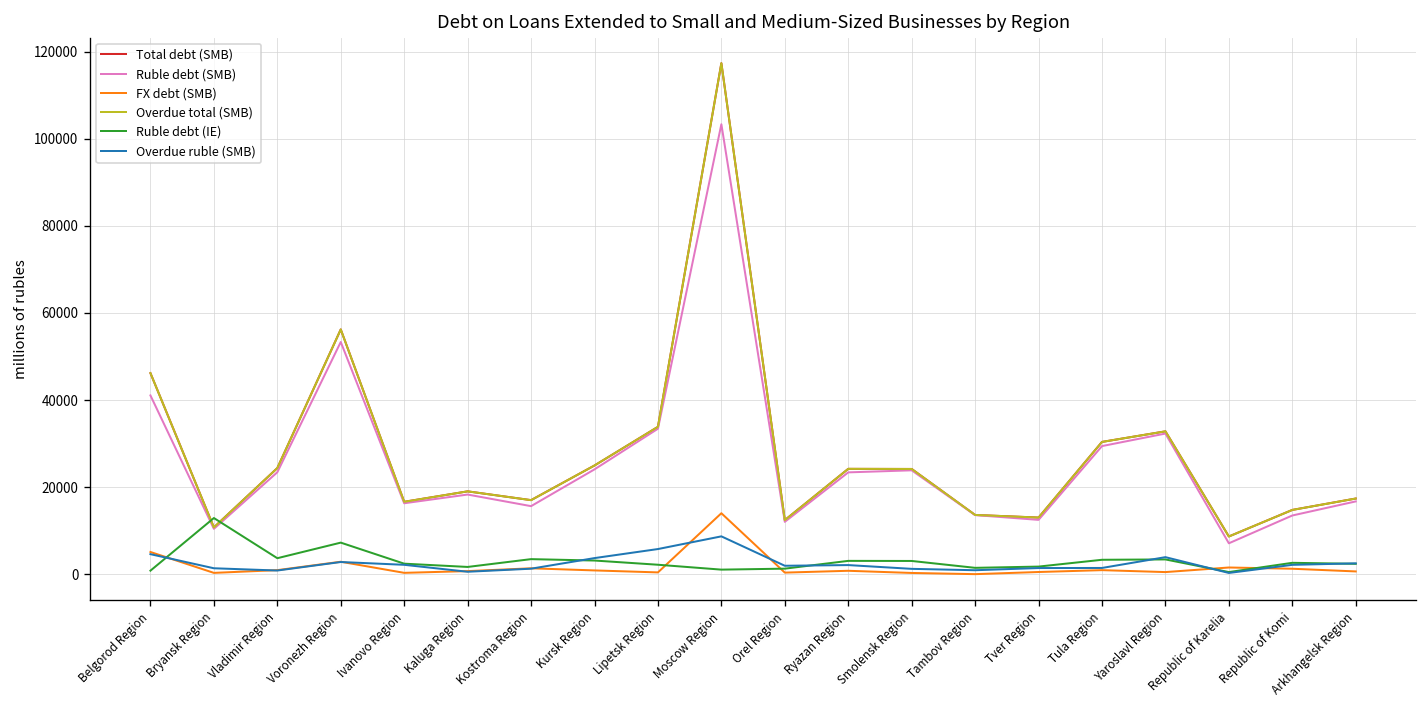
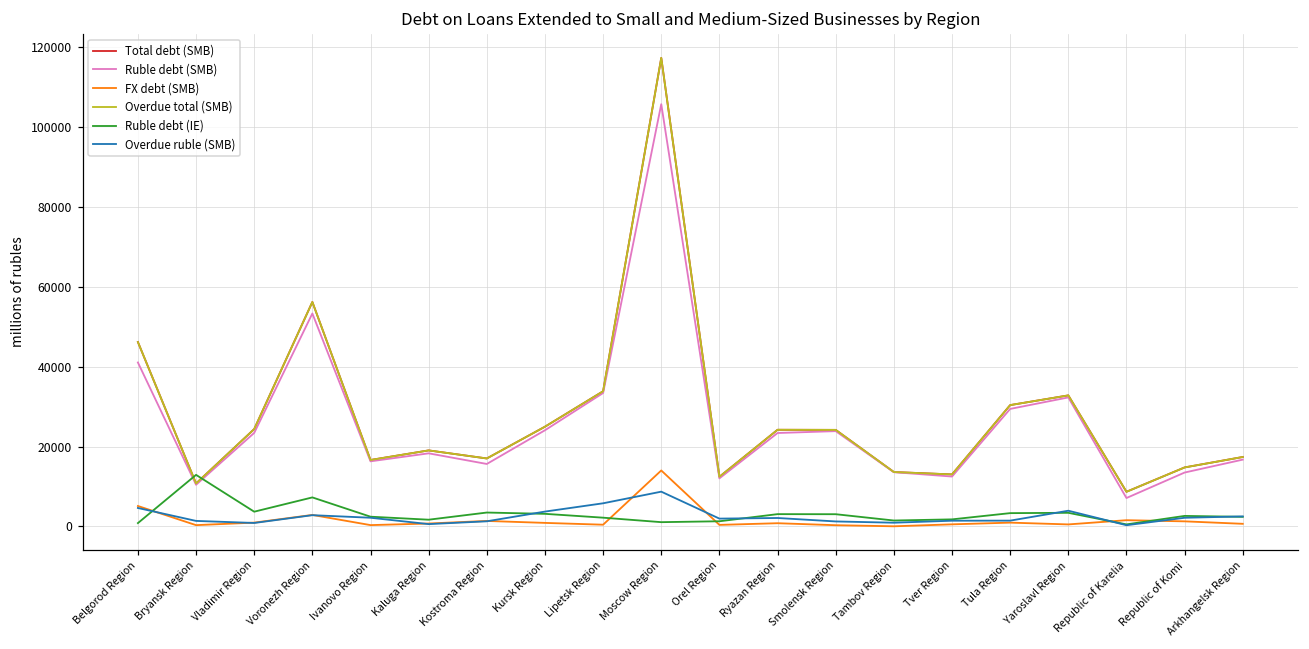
Ruble debt (SMB), Moscow Region: 103000 -> 106000
